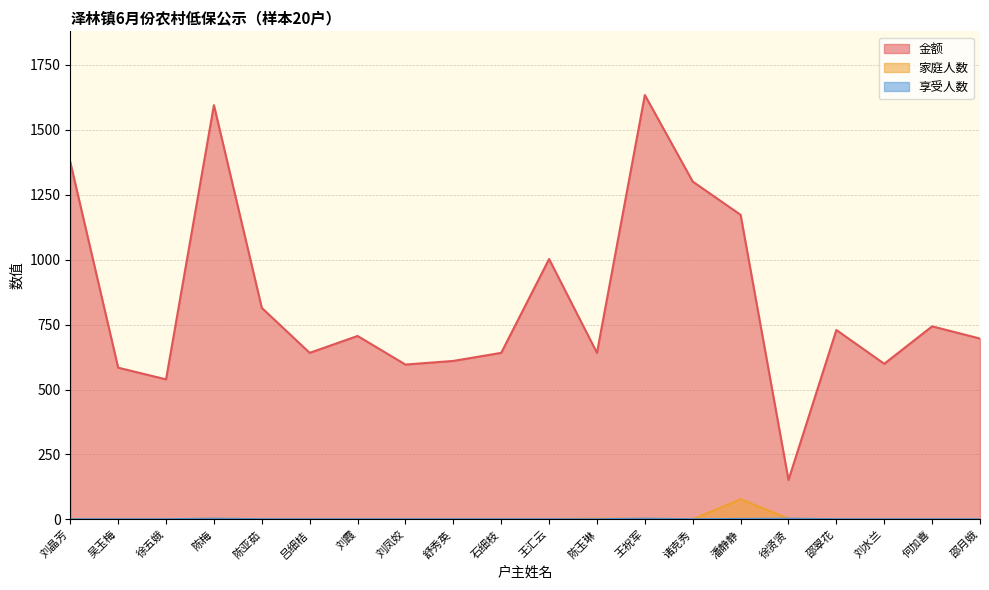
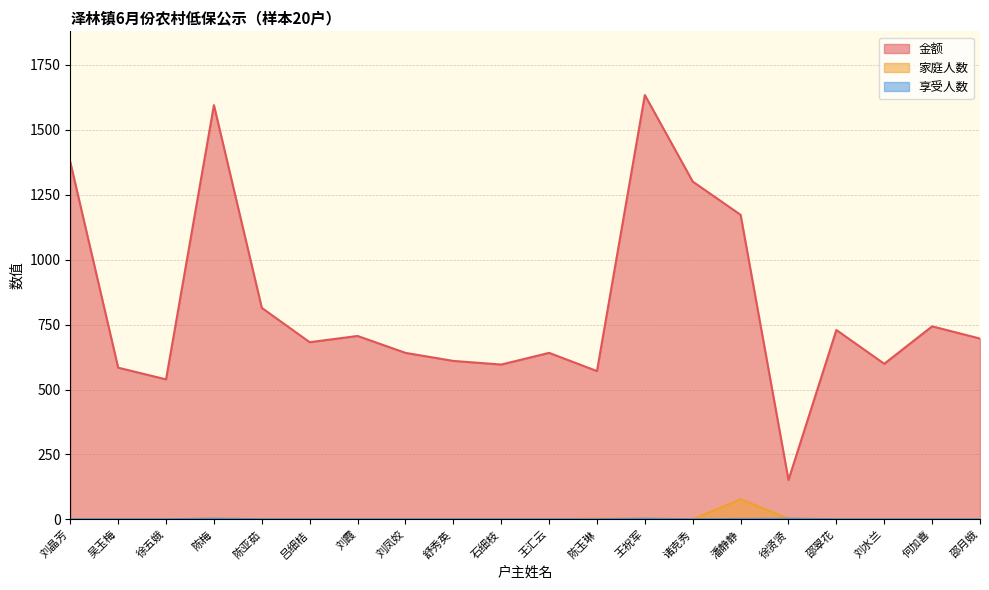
金额, 吕细桔: 640 -> 680
金额, 刘凤姣: 600 -> 640
金额, 石细枝: 640 -> 600
金额, 王汇云: 1000 -> 640
金额, 陈玉琳: 640 -> 570
